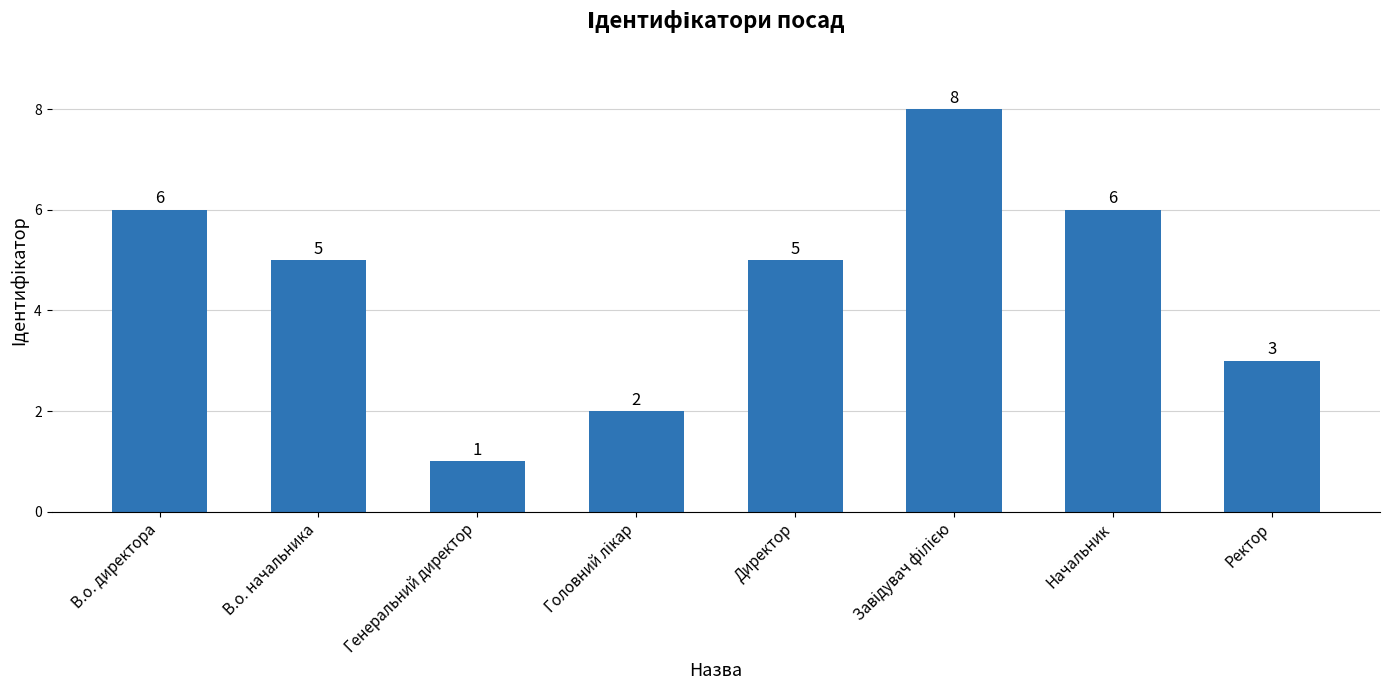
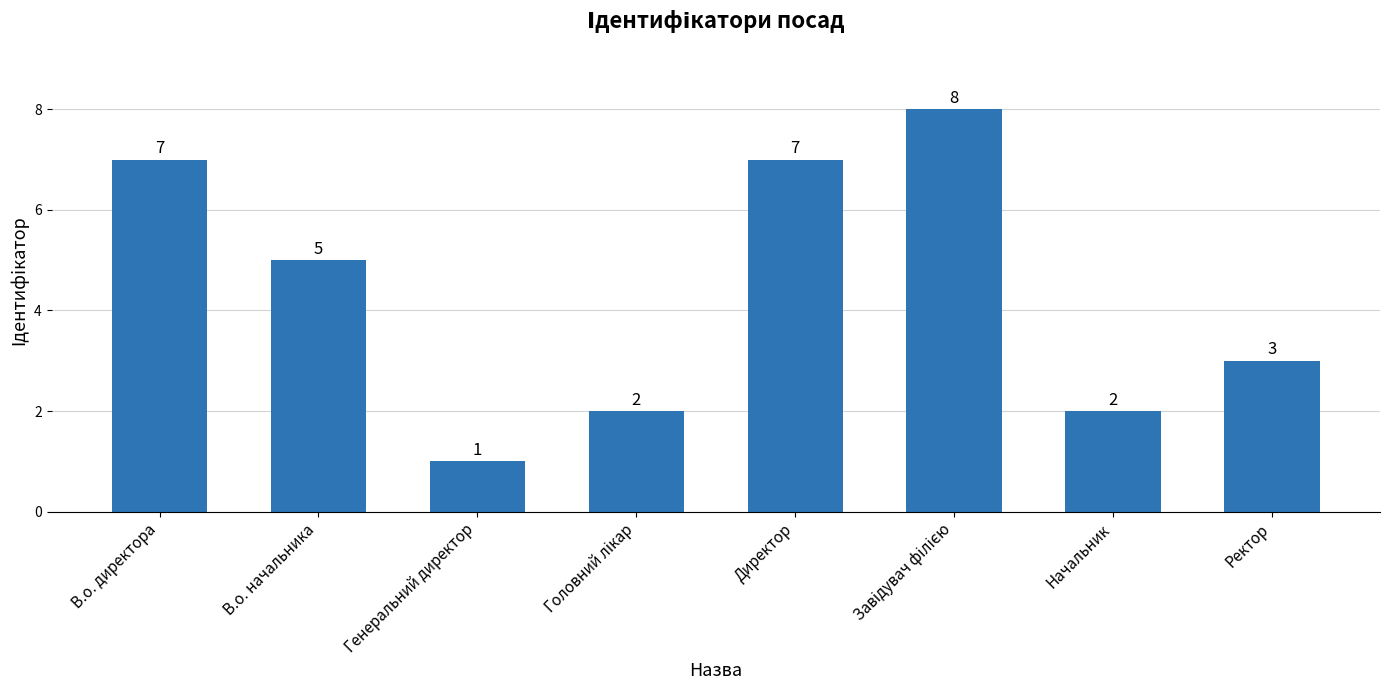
В.о. директора: 6 -> 7
Директор: 5 -> 7
Начальник: 6 -> 2
